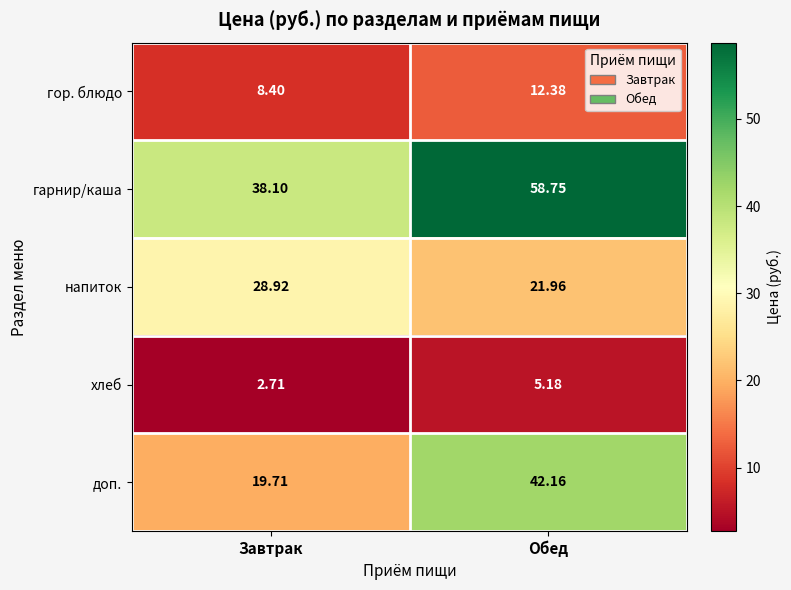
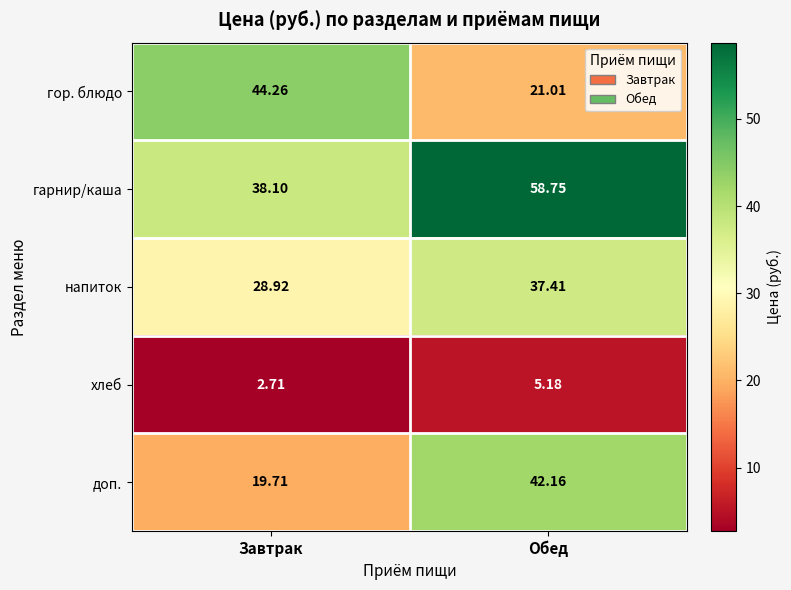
гор. блюдо, Завтрак: 8.40 -> 44.26
гор. блюдо, Обед: 12.38 -> 21.01
напиток, Обед: 21.96 -> 37.41
